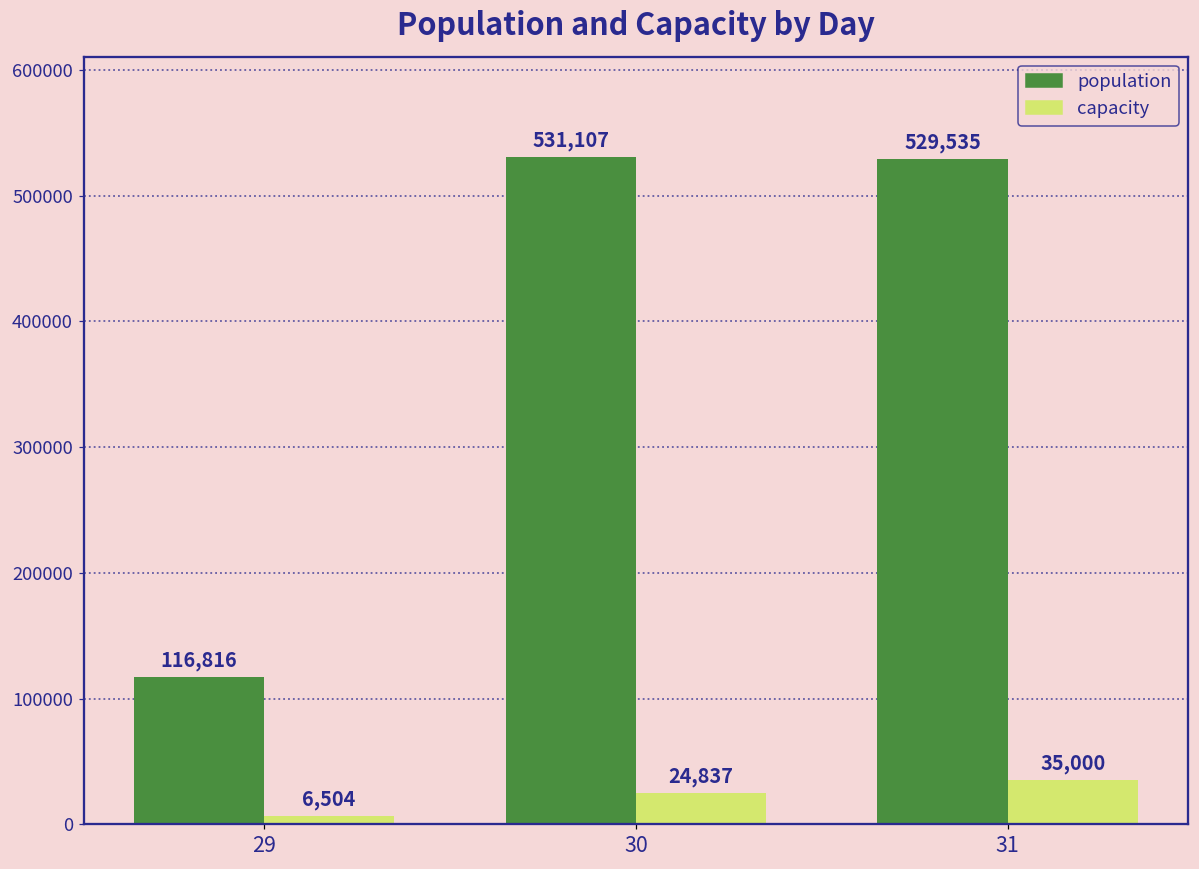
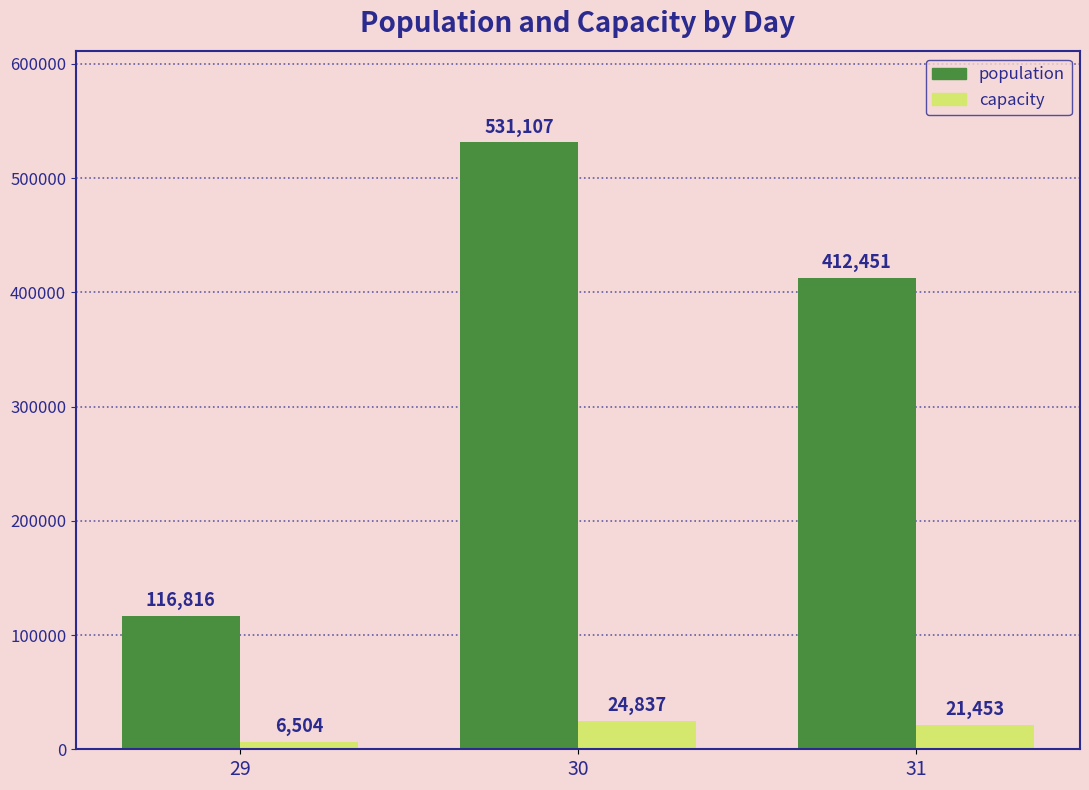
population, 31: 529,535 -> 412,451
capacity, 31: 35,000 -> 21,453
